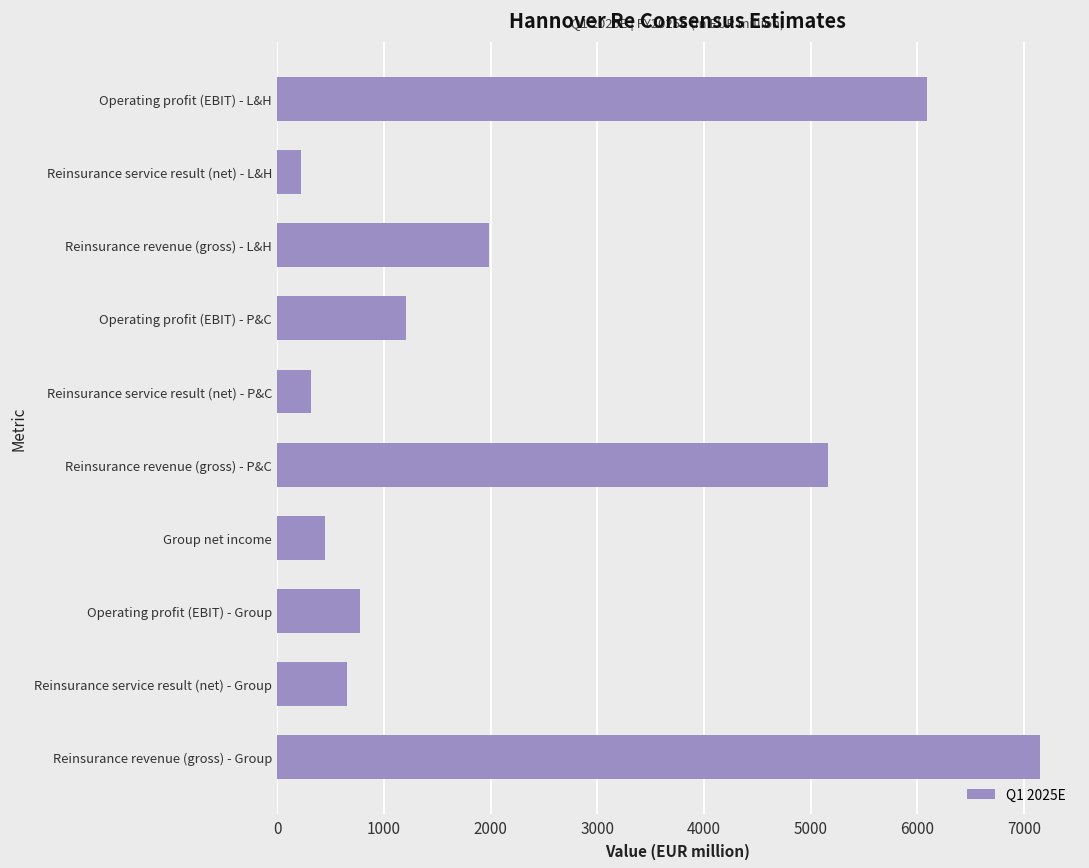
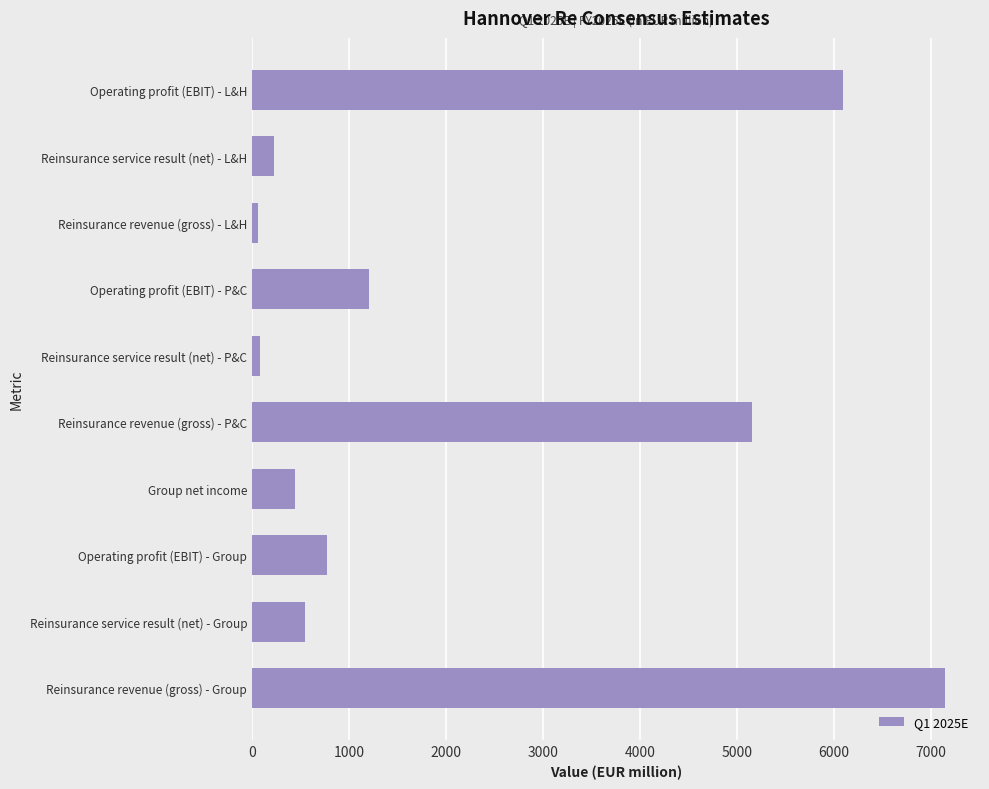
Reinsurance revenue (gross) - L&H: 2000 -> 100
Reinsurance service result (net) - P&C: 300 -> 100
Reinsurance service result (net) - Group: 700 -> 500
